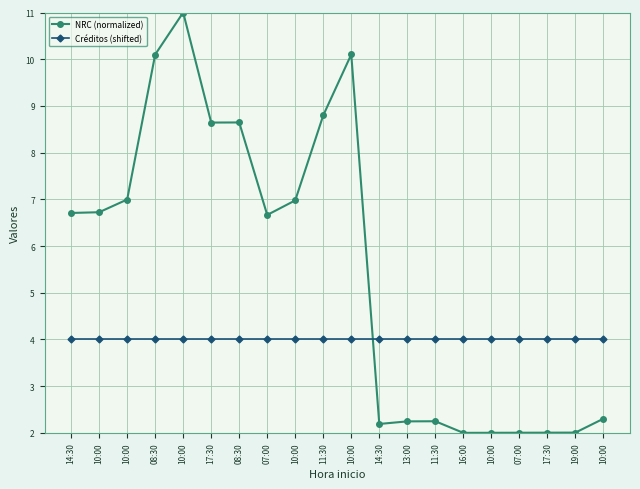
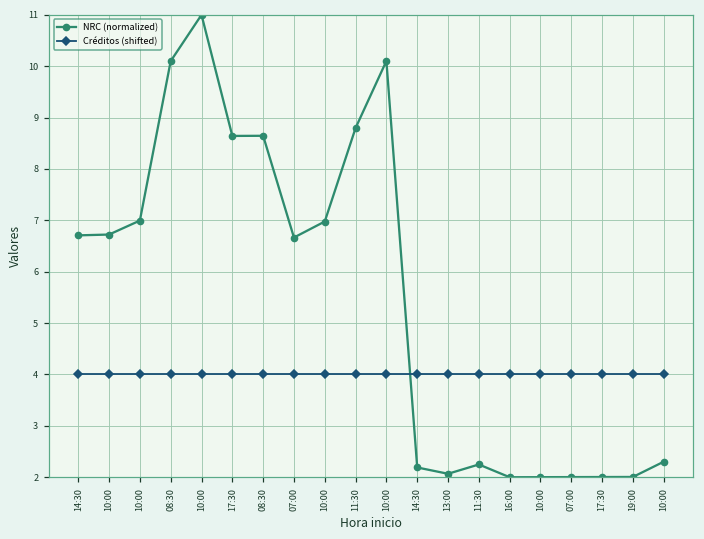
NRC (normalized), 13:00: 2.2 -> 2.1
